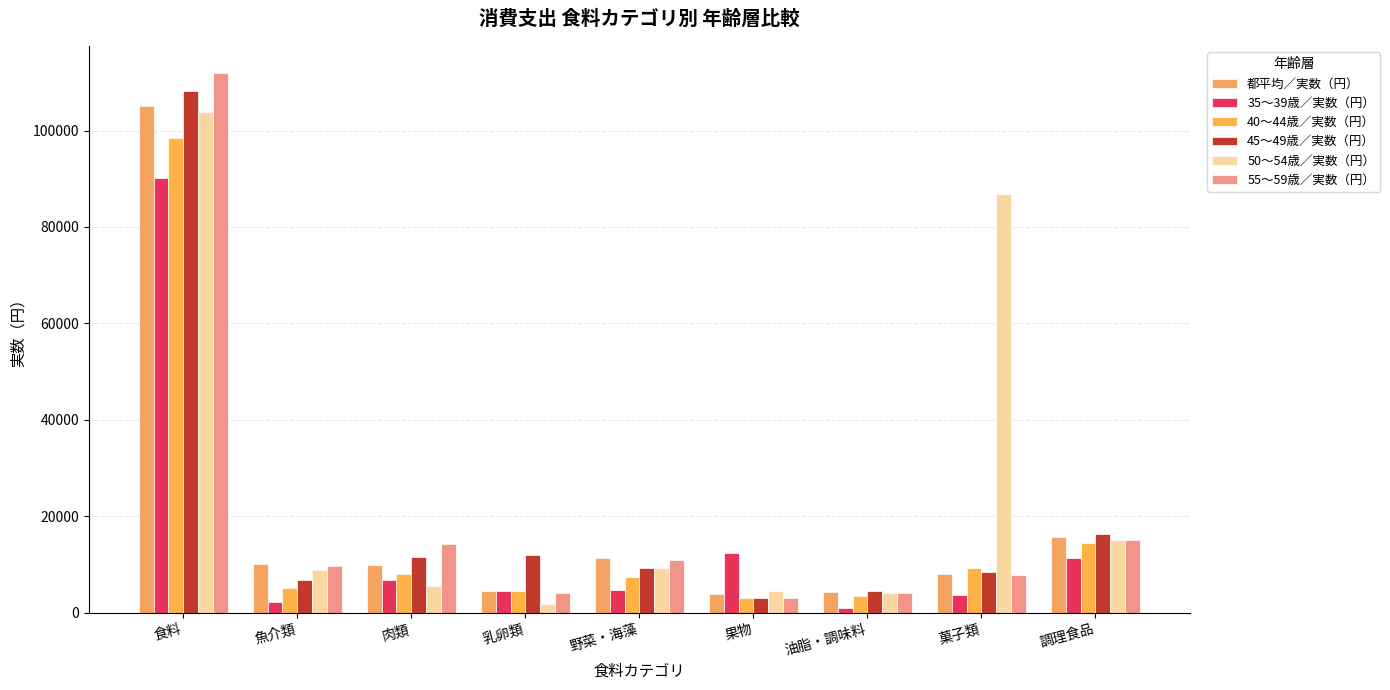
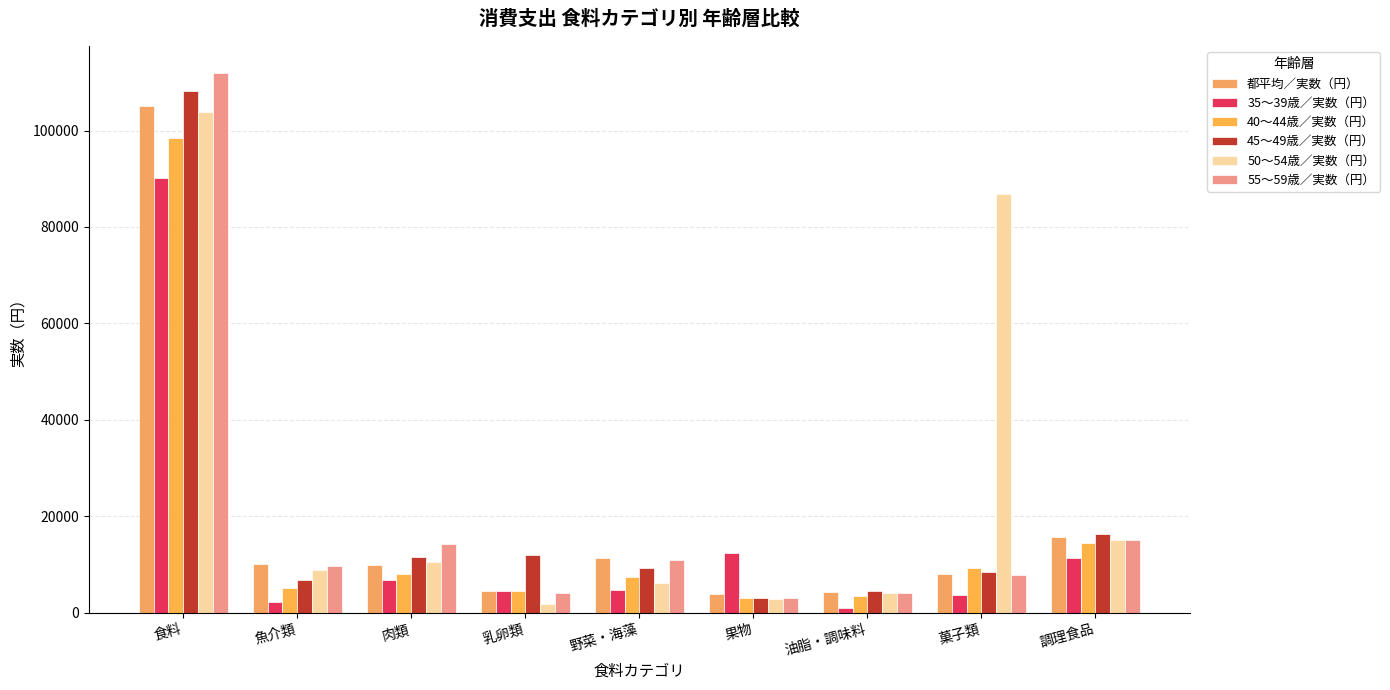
50～54歳／実数（円）, 肉類: 6000 -> 11000
50～54歳／実数（円）, 野菜・海藻: 9000 -> 6000
50～54歳／実数（円）, 果物: 4000 -> 3000
